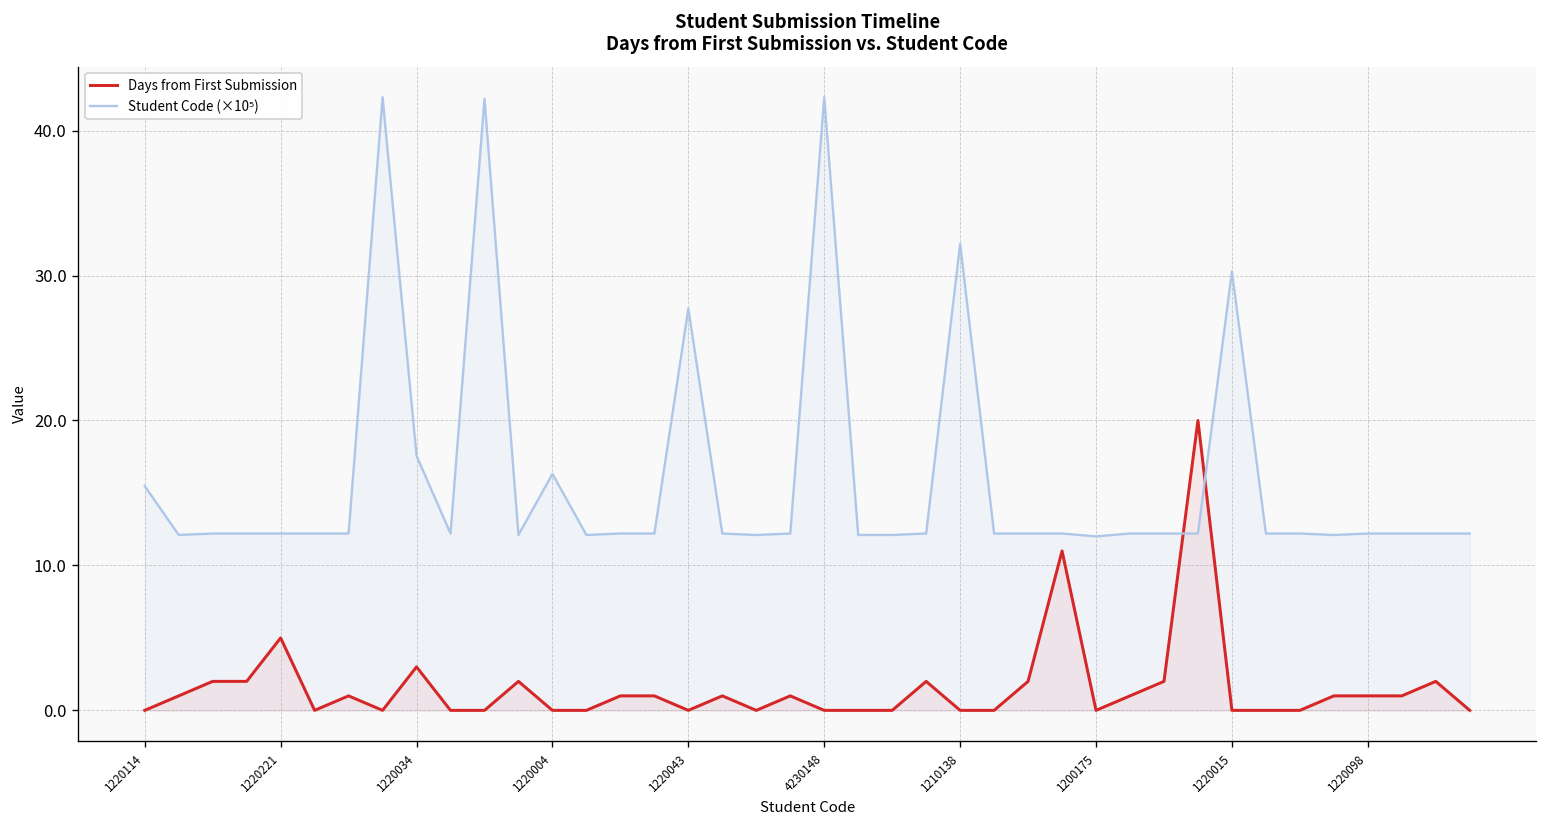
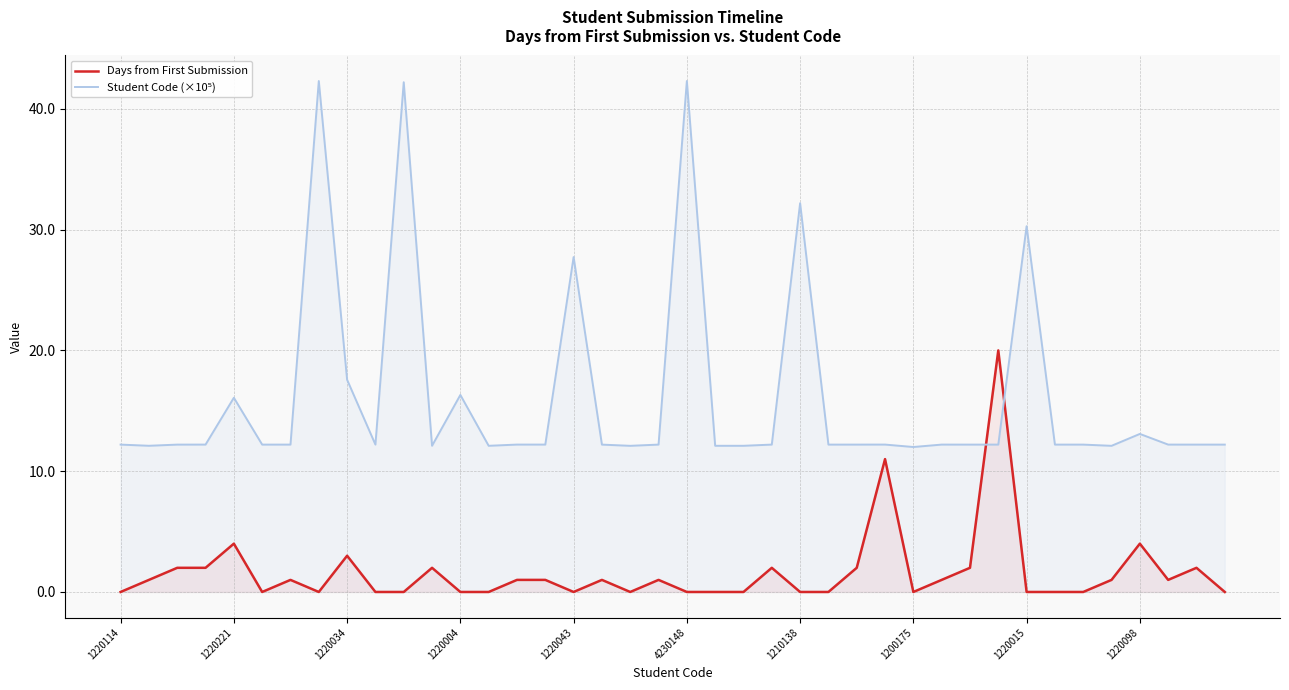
Student Code (×10⁵), 1220114: 15.5 -> 12.2
Days from First Submission, 1220221: 5 -> 4
Student Code (×10⁵), 1220221: 12.2 -> 16.1
Days from First Submission, 1220098: 1 -> 4
Student Code (×10⁵), 1220098: 12.2 -> 13.1
